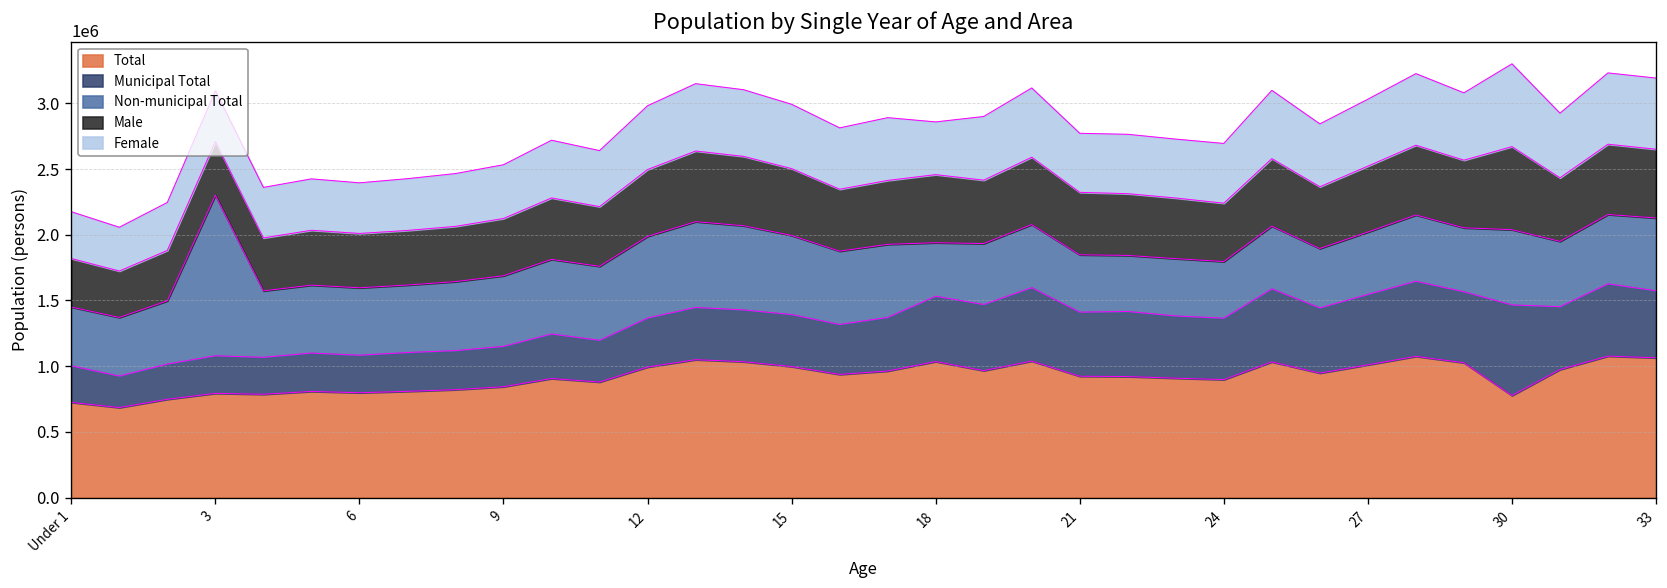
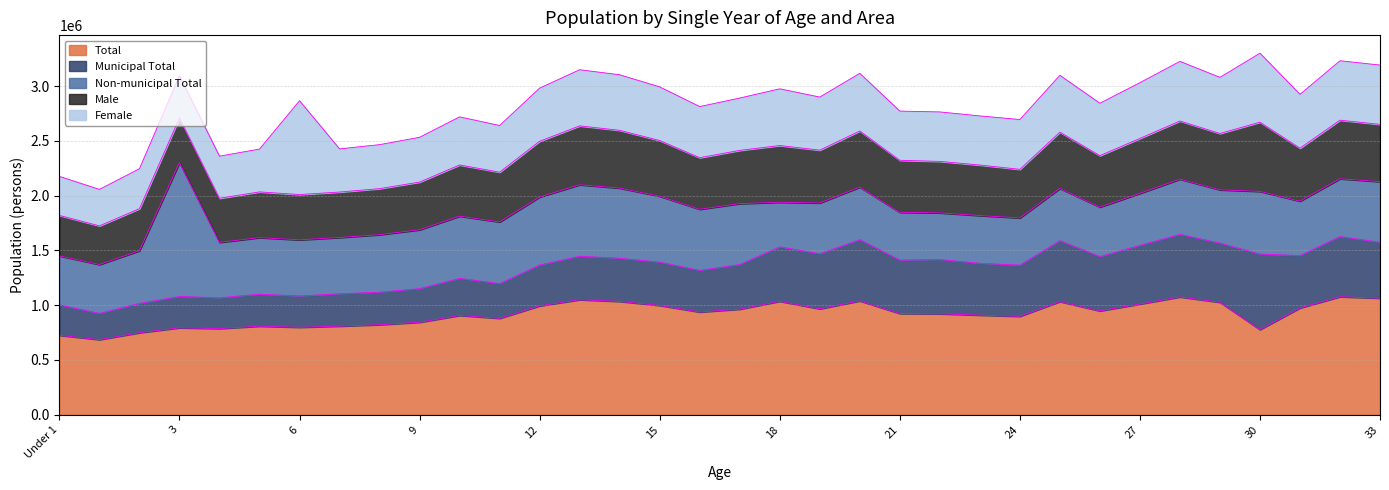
Female, 6: 390000 -> 860000
Female, 18: 400000 -> 520000
